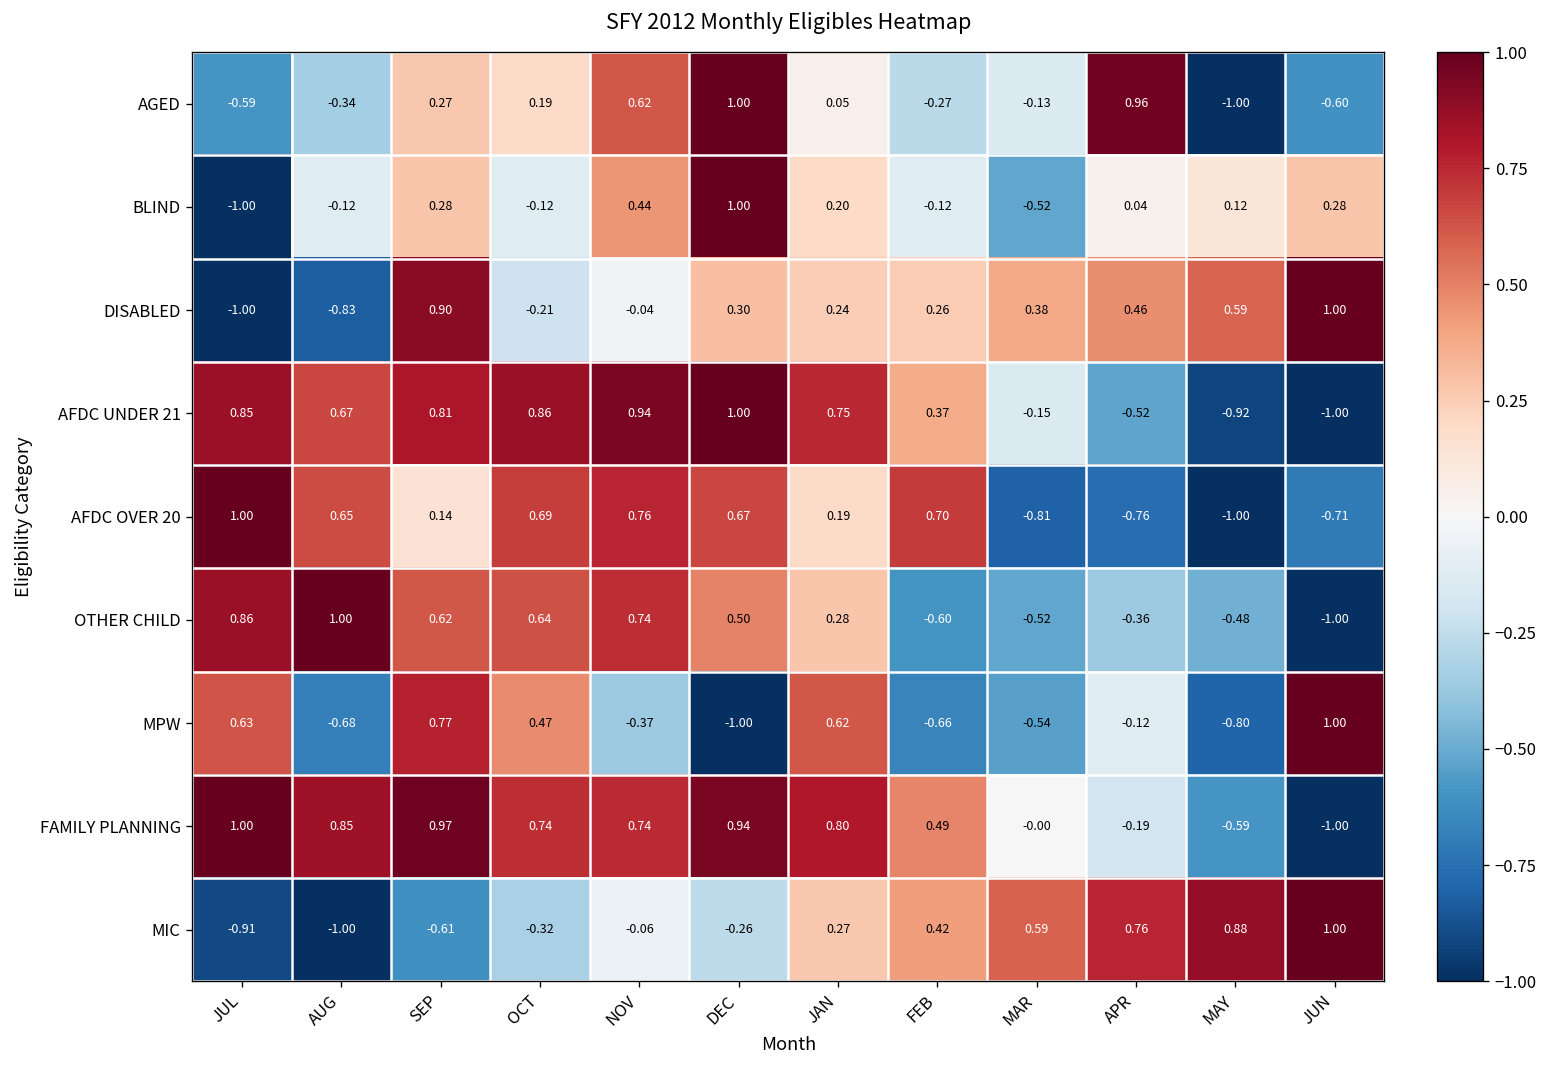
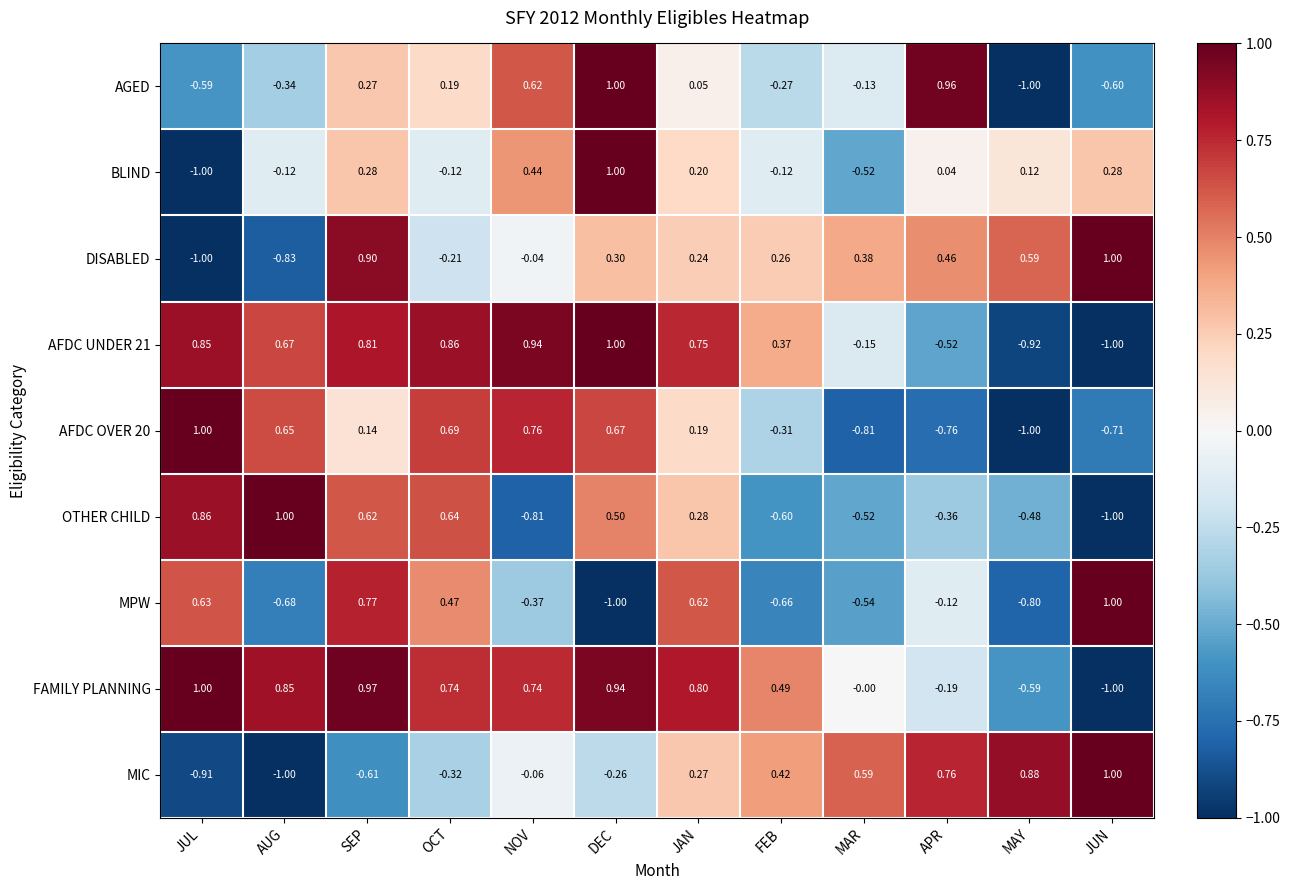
AFDC OVER 20, FEB: 0.70 -> -0.31
OTHER CHILD, NOV: 0.74 -> -0.81
